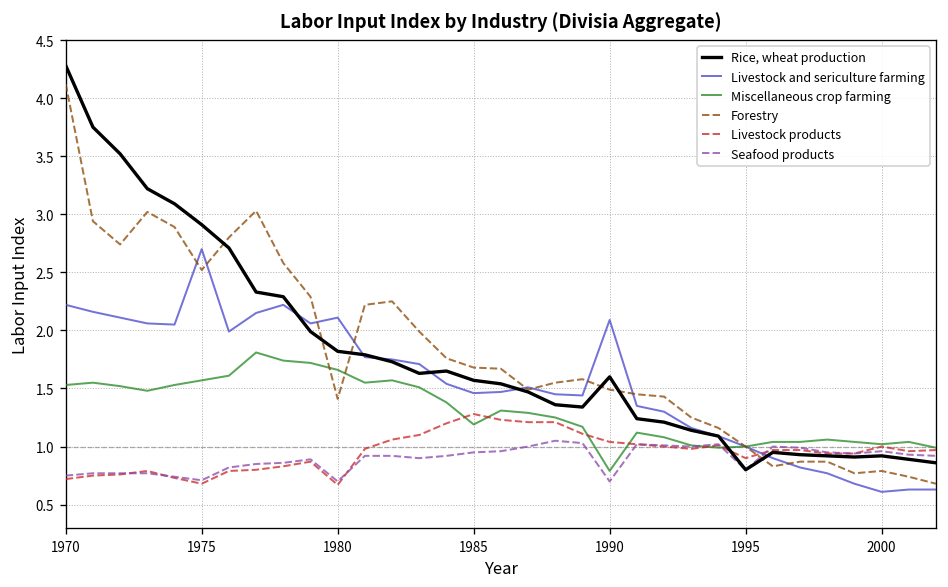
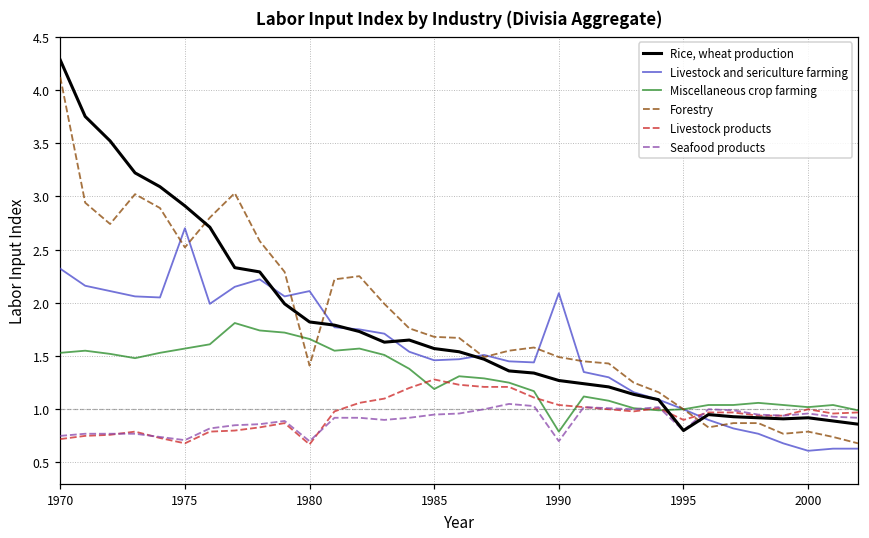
Livestock and sericulture farming, 1970: 2.2 -> 2.3
Rice, wheat production, 1990: 1.6 -> 1.3
